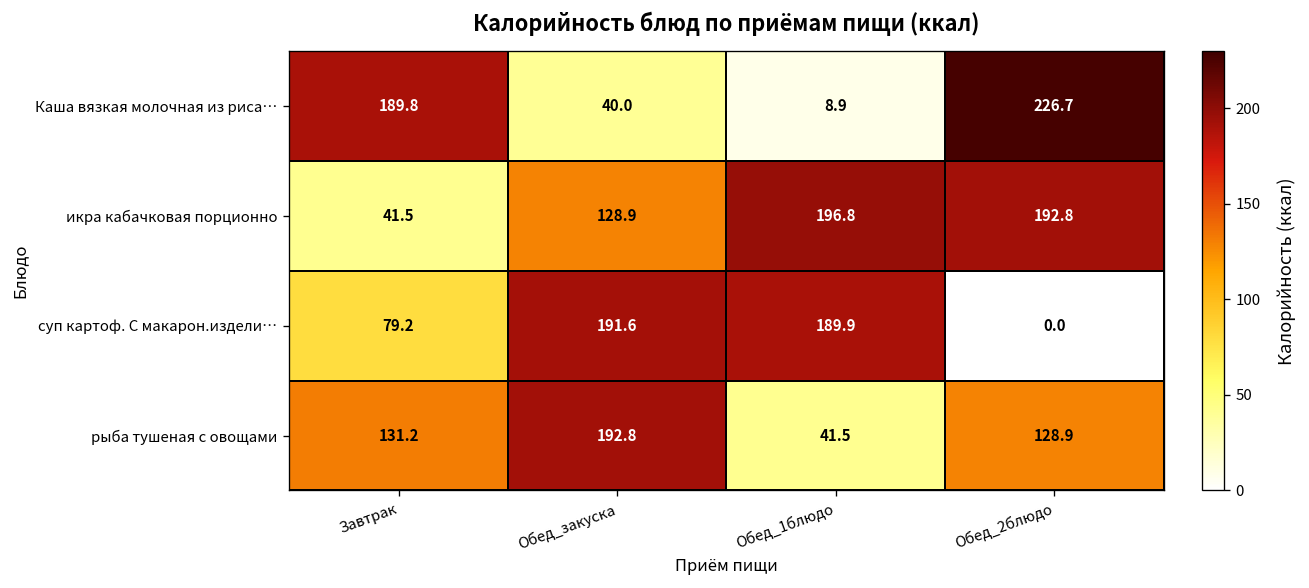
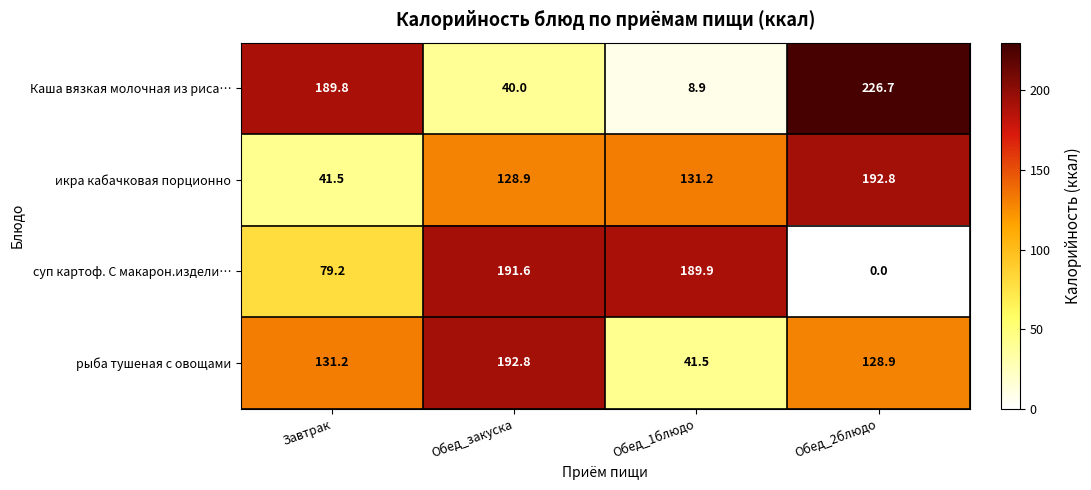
икра кабачковая порционно, Обед_1блюдо: 196.8 -> 131.2
